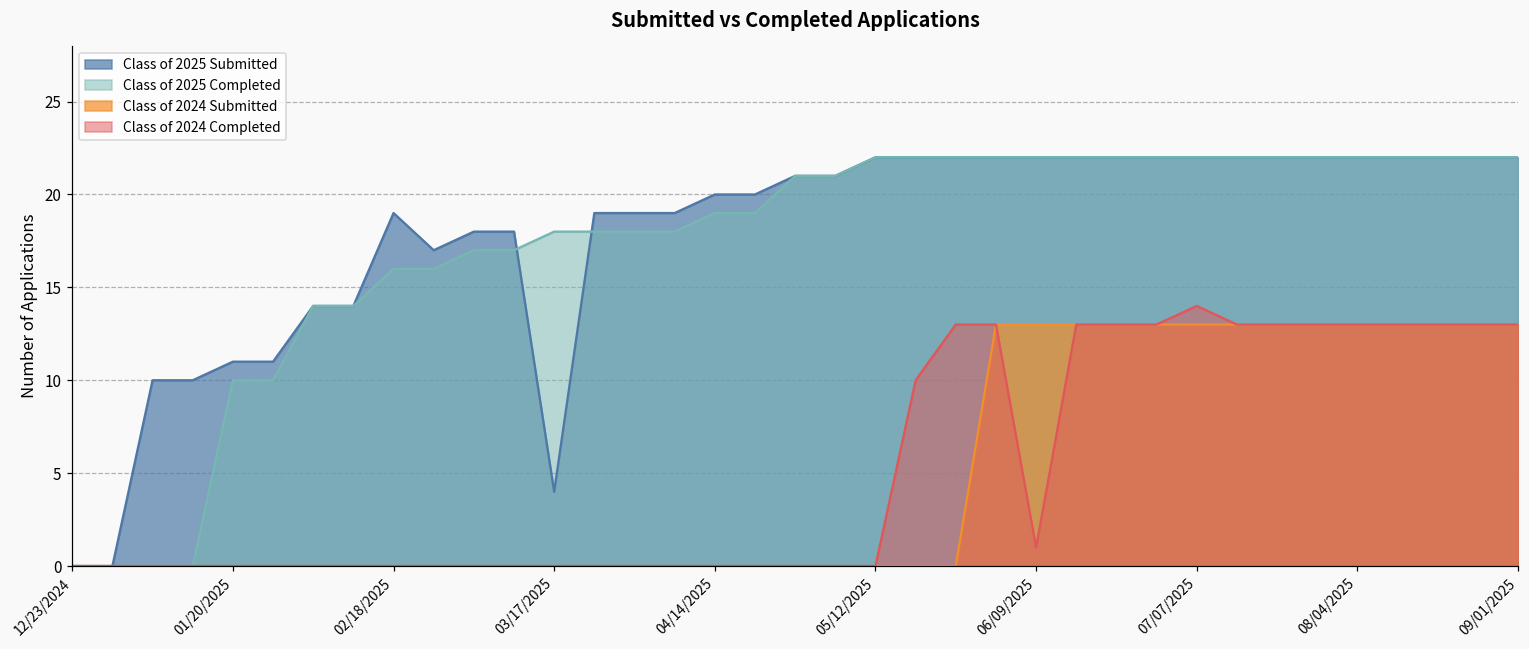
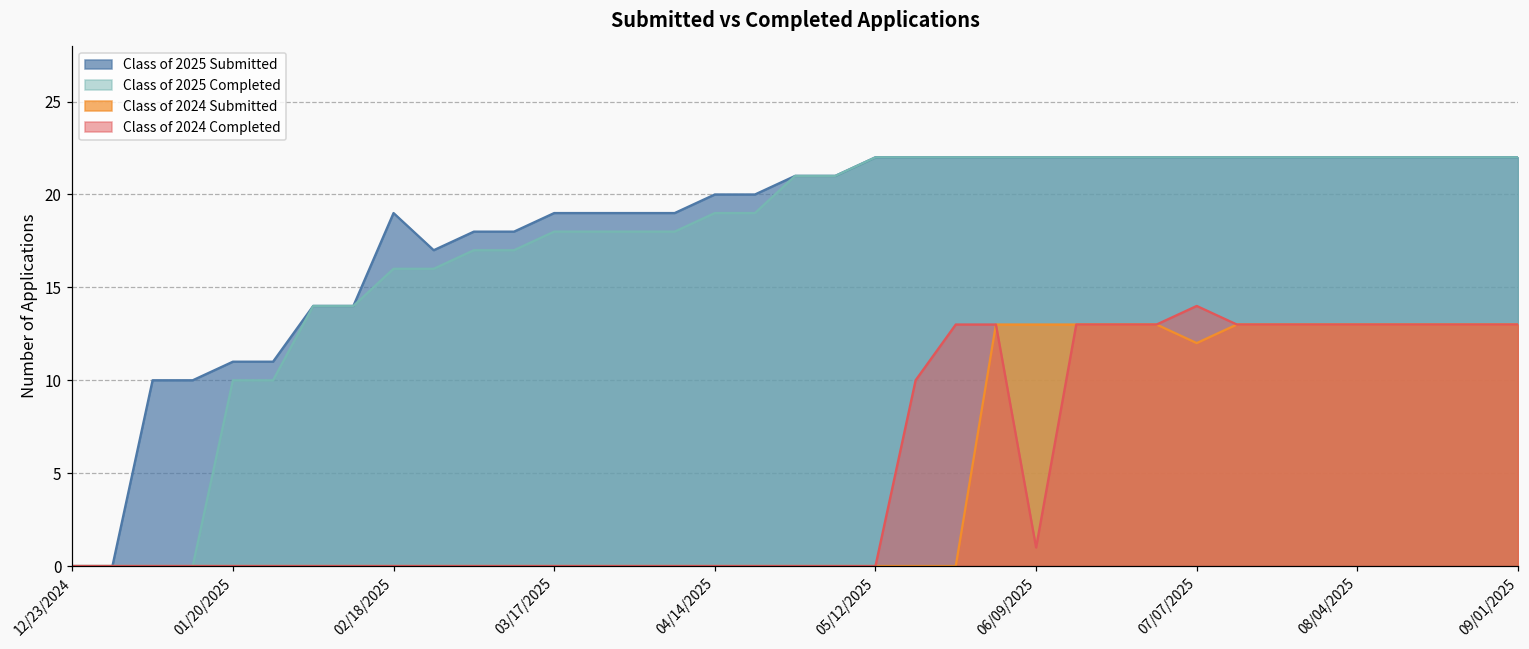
Class of 2025 Submitted, 03/17/2025: 4 -> 19
Class of 2024 Submitted, 07/07/2025: 13 -> 12
